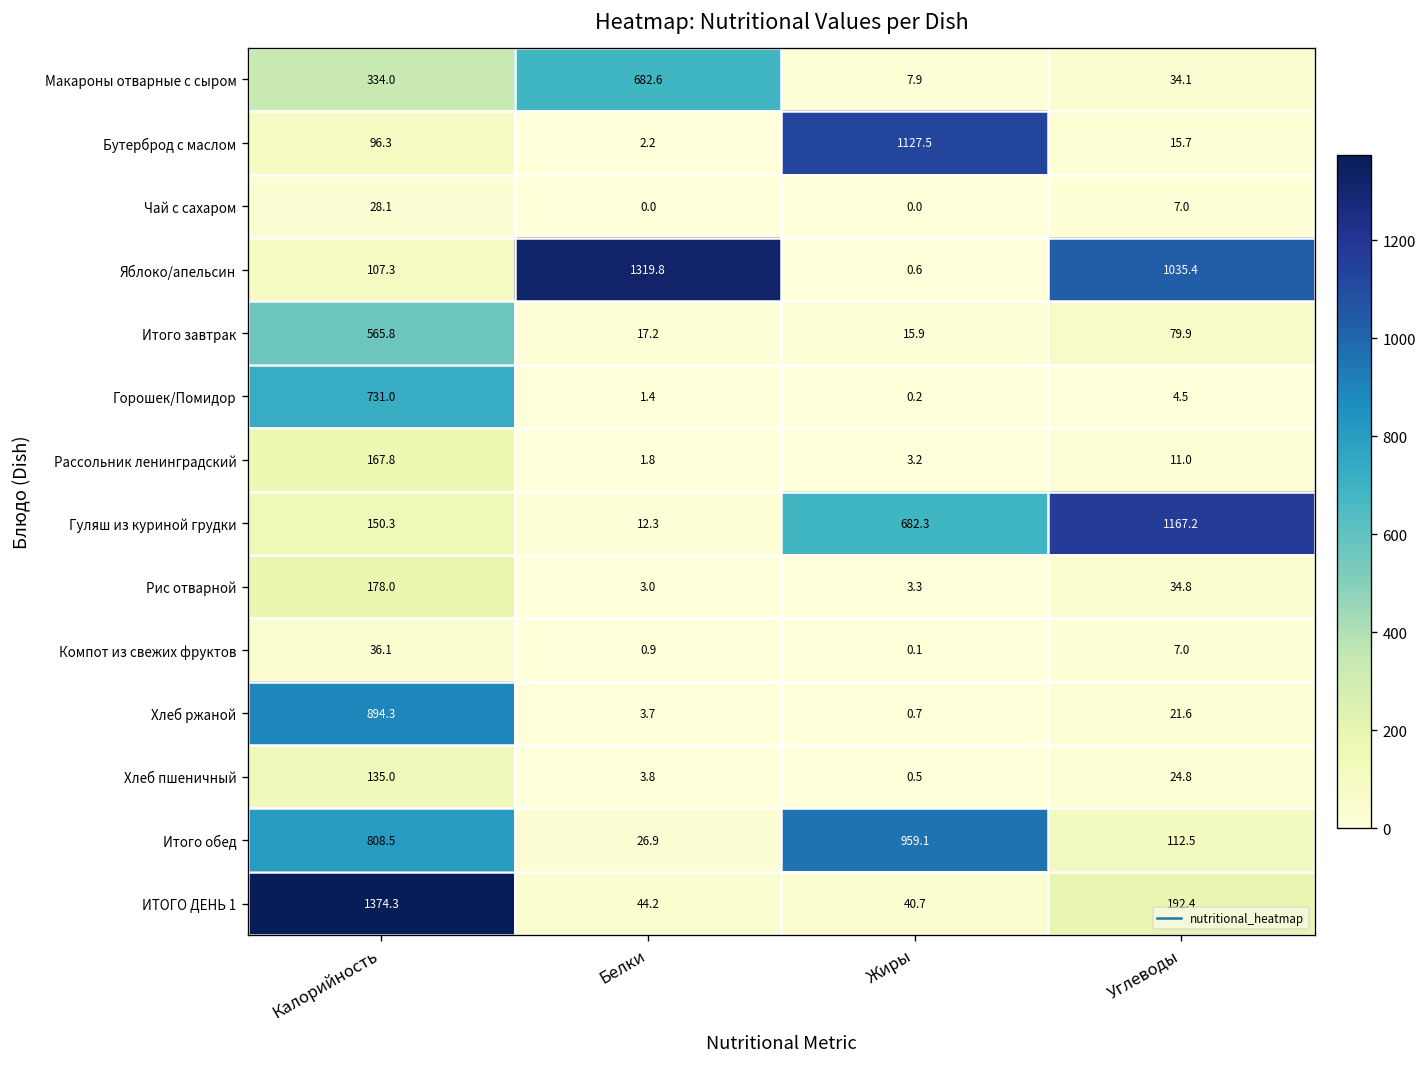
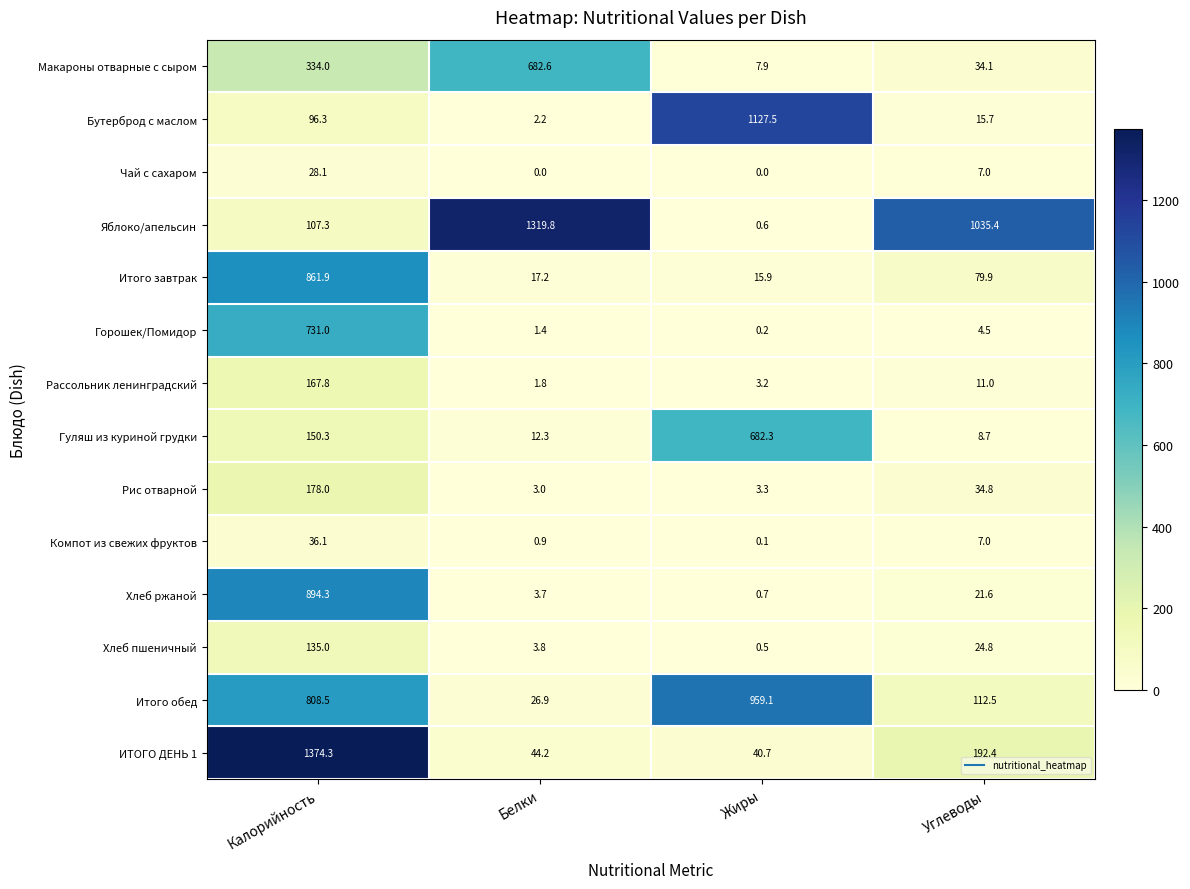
Итого завтрак, Калорийность: 565.8 -> 861.9
Гуляш из куриной грудки, Углеводы: 1167.2 -> 8.7
